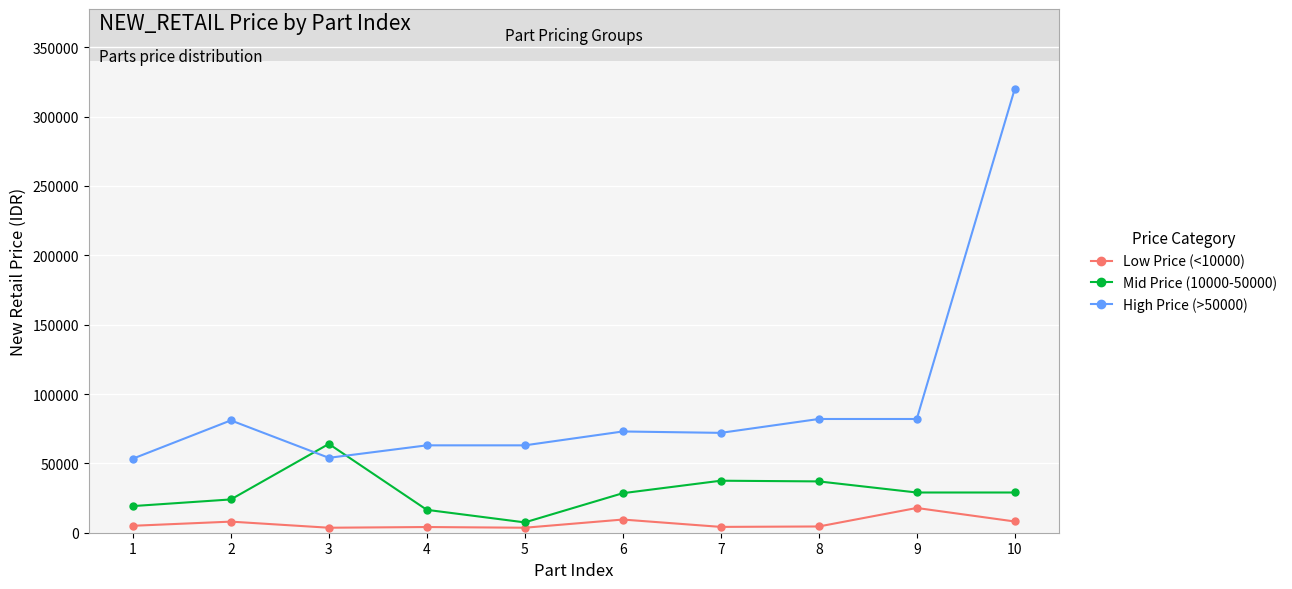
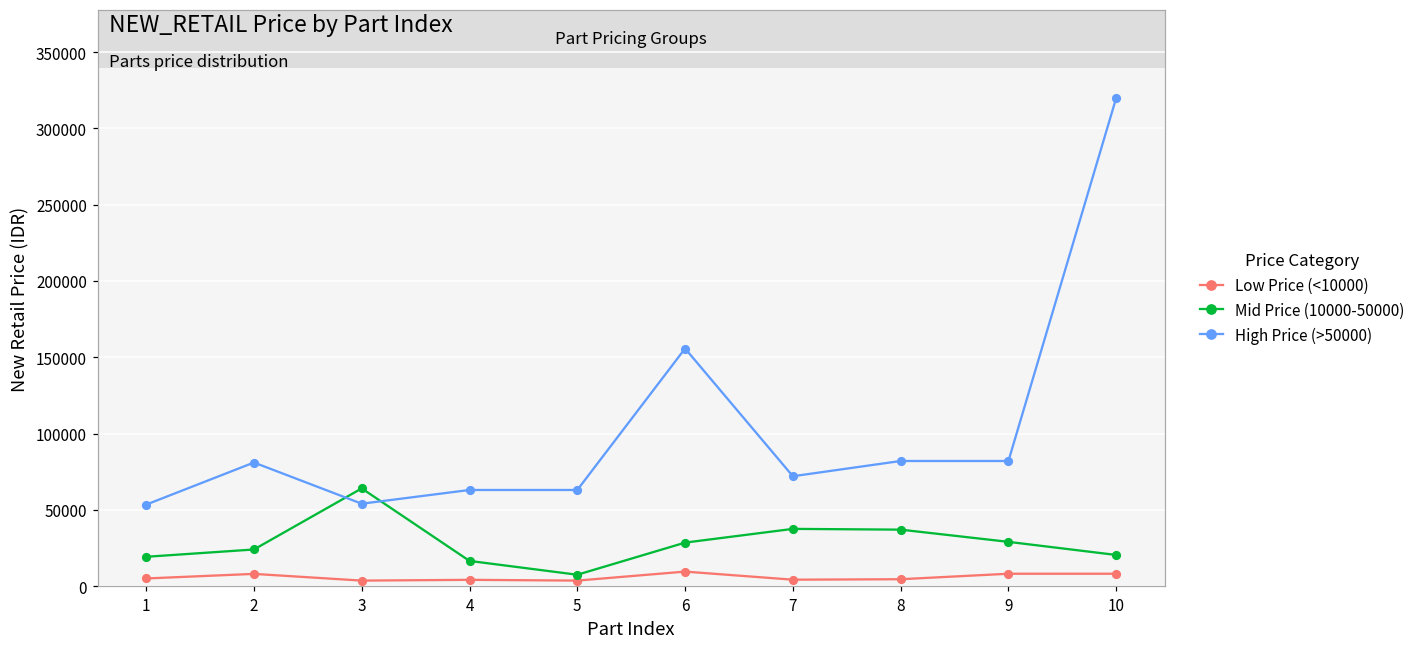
High Price (>50000), 6: 73000 -> 156000
Low Price (<10000), 9: 18000 -> 8000
Mid Price (10000-50000), 10: 29000 -> 20000
